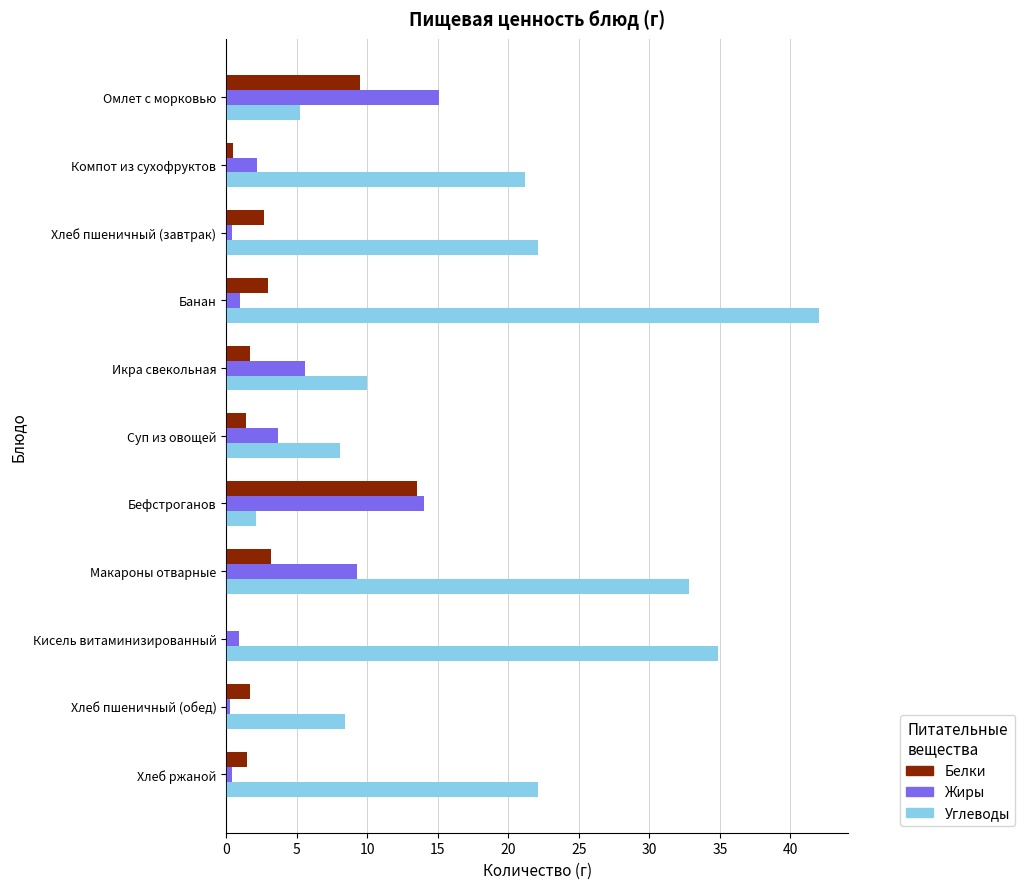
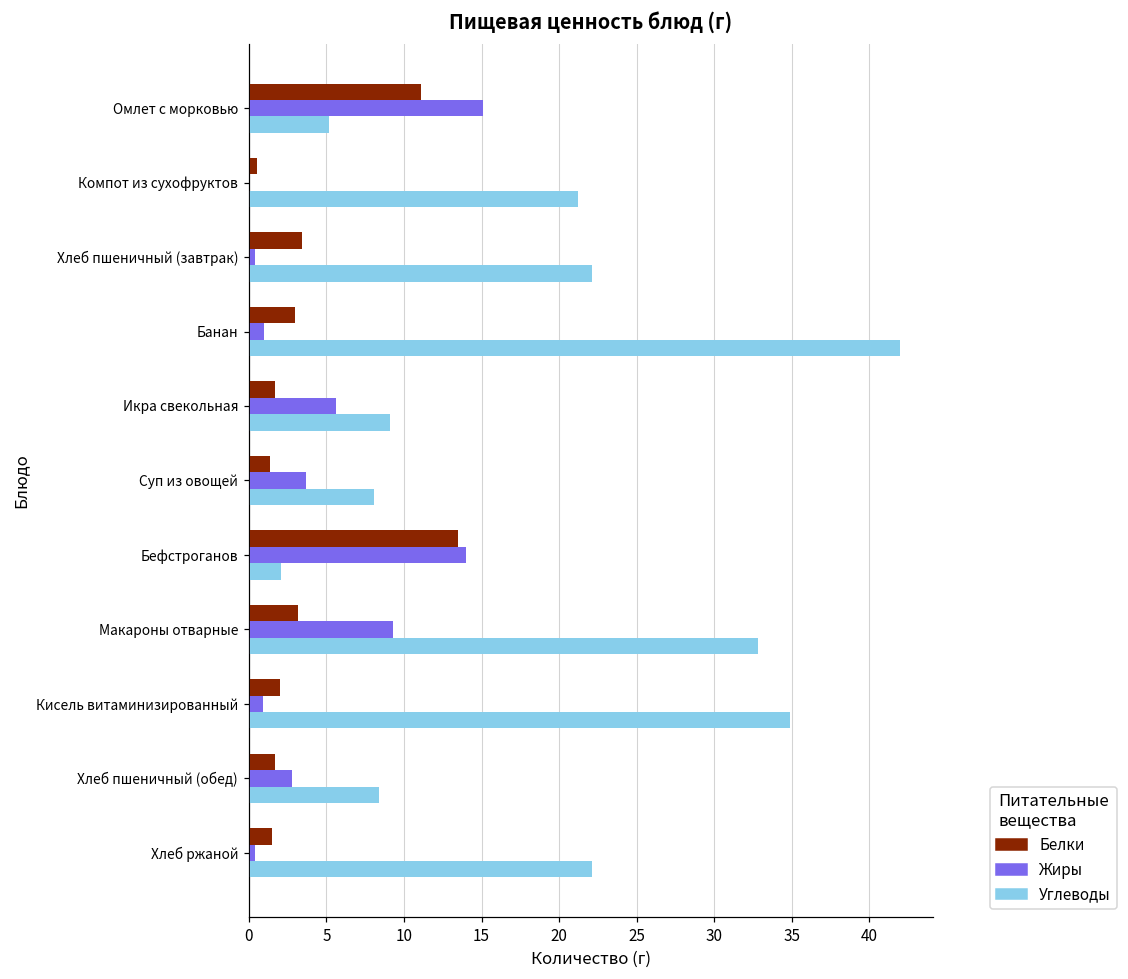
Белки, Омлет с морковью: 9.5 -> 11.1
Жиры, Компот из сухофруктов: 2.2 -> 0.0
Белки, Хлеб пшеничный (завтрак): 2.7 -> 3.4
Углеводы, Икра свекольная: 10.0 -> 9.1
Белки, Кисель витаминизированный: 0 -> 2
Жиры, Хлеб пшеничный (обед): 0.3 -> 2.8
